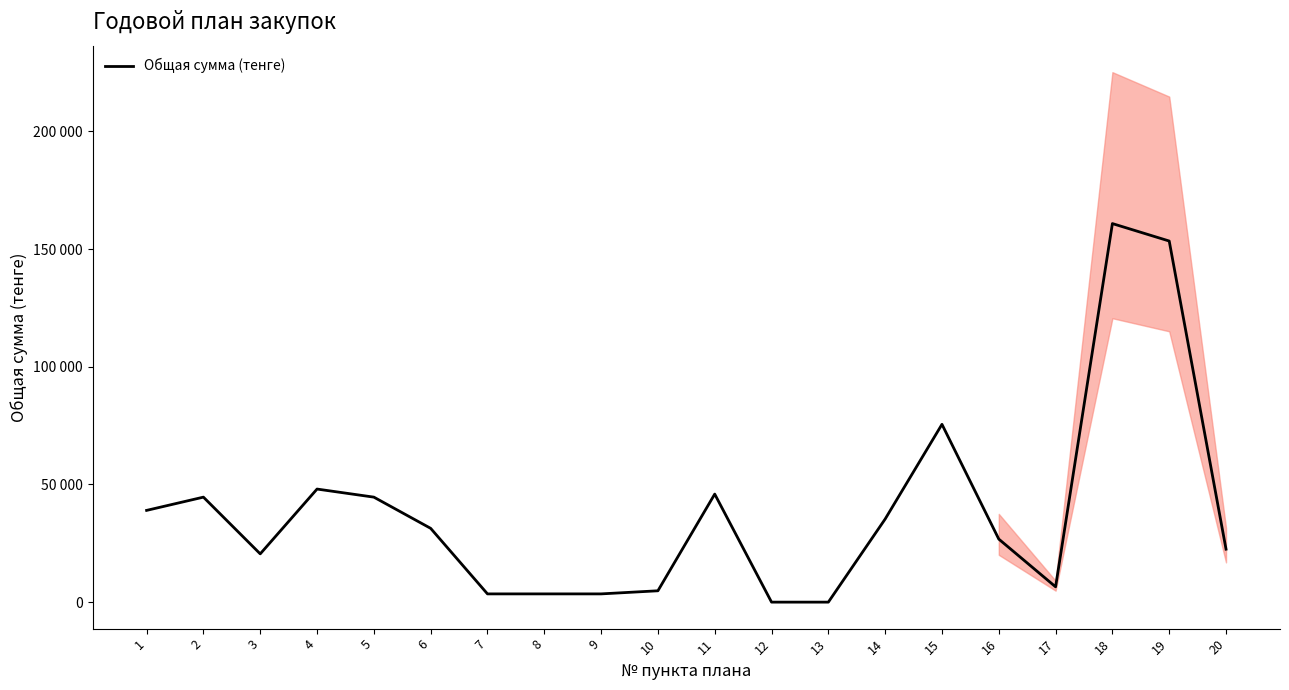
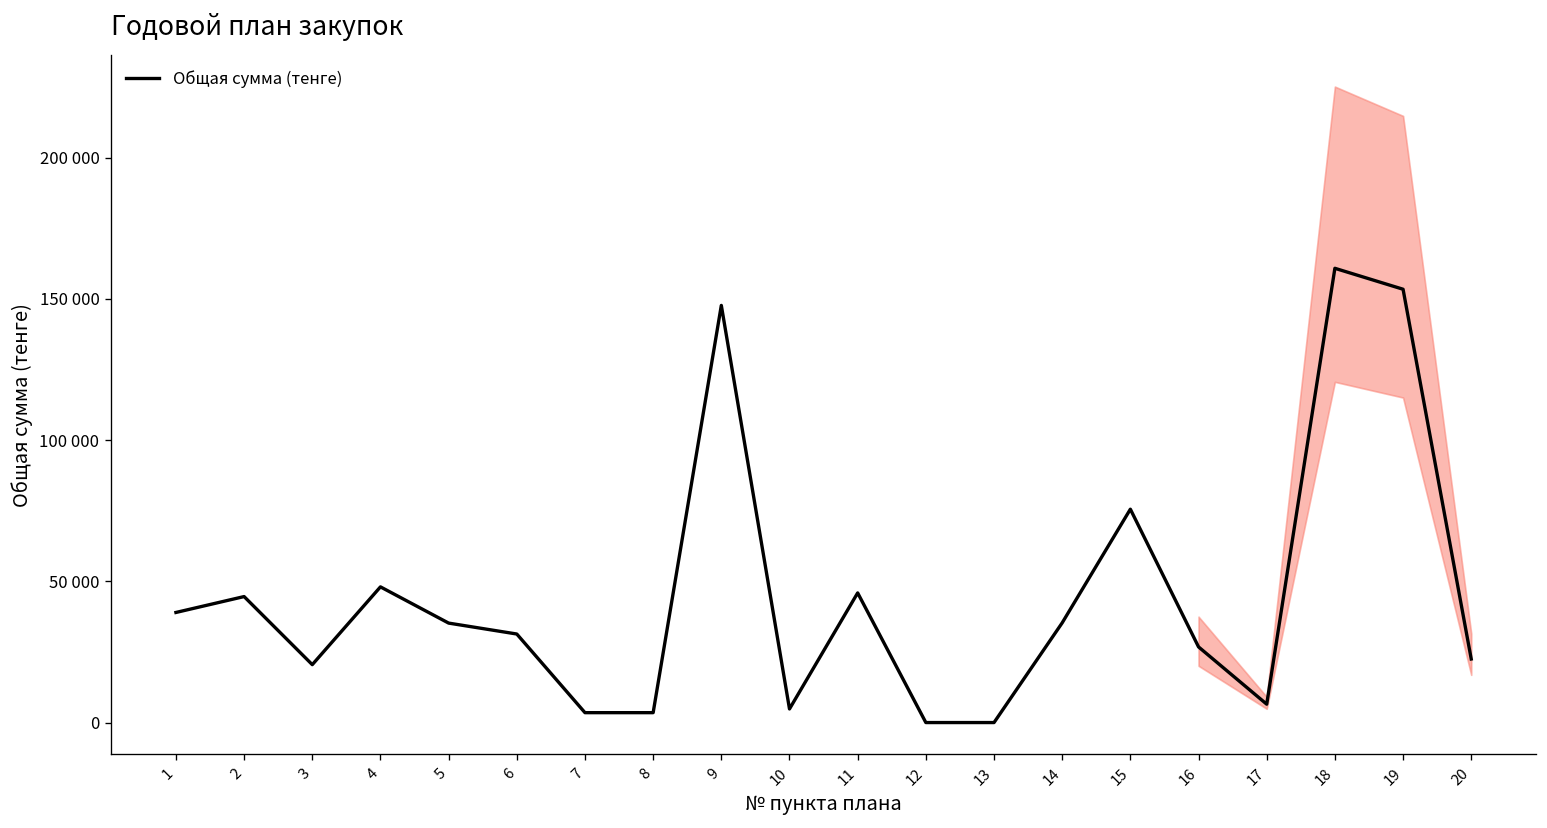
Общая сумма (тенге), 5: 45000 -> 35000
Общая сумма (тенге), 9: 4000 -> 148000
